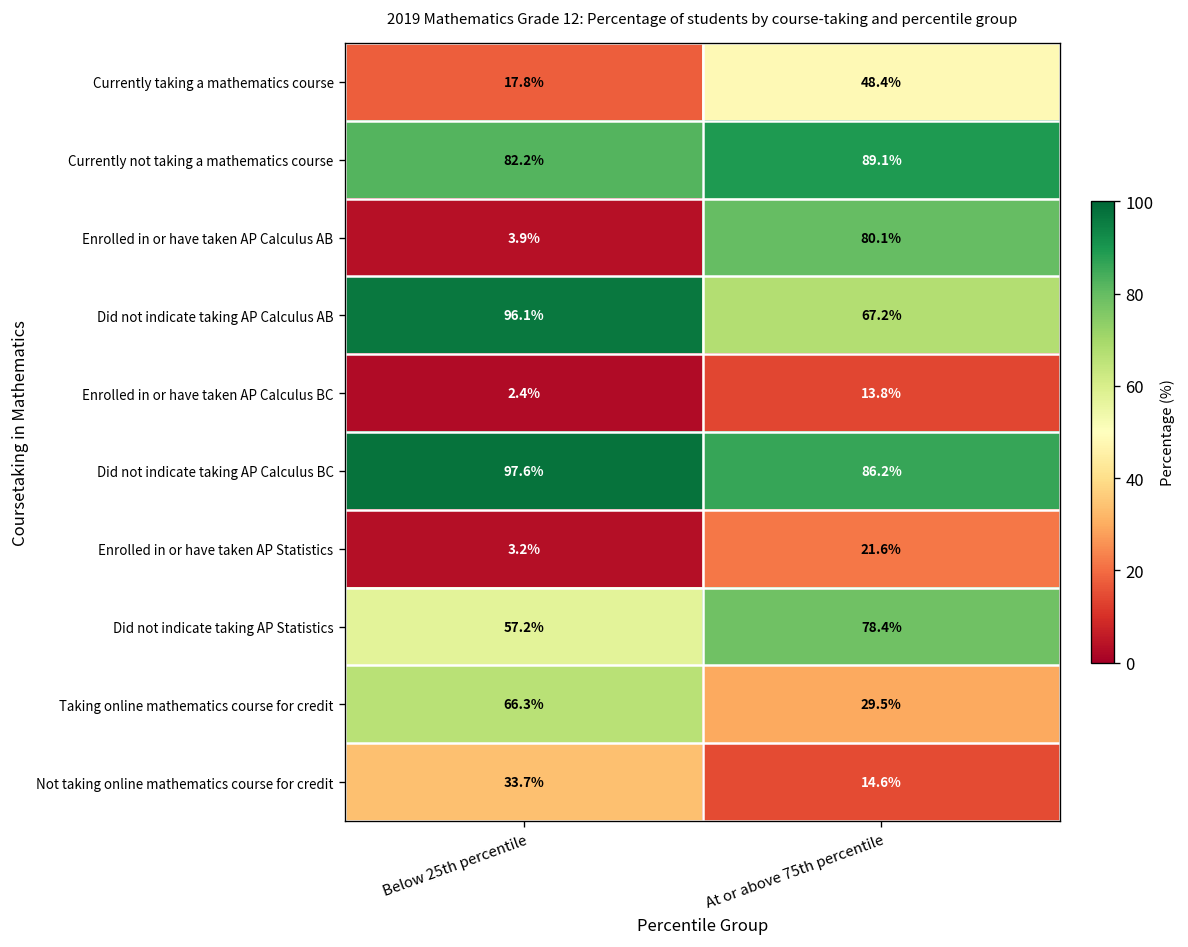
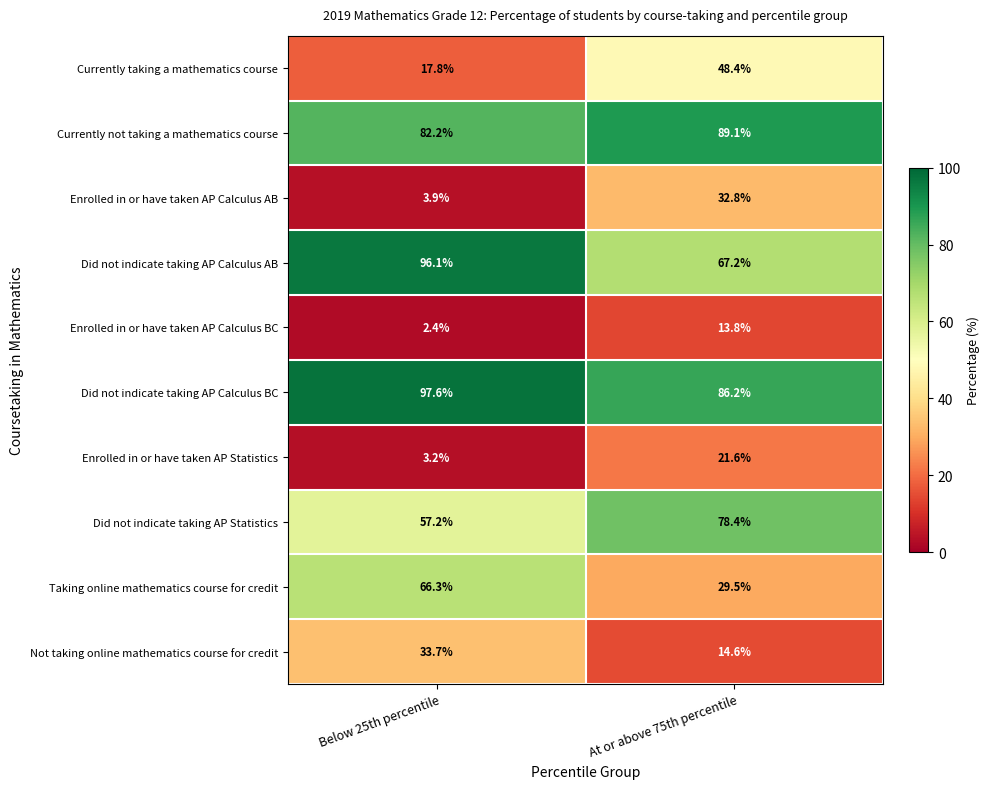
Enrolled in or have taken AP Calculus AB, At or above 75th percentile: 80.1% -> 32.8%
